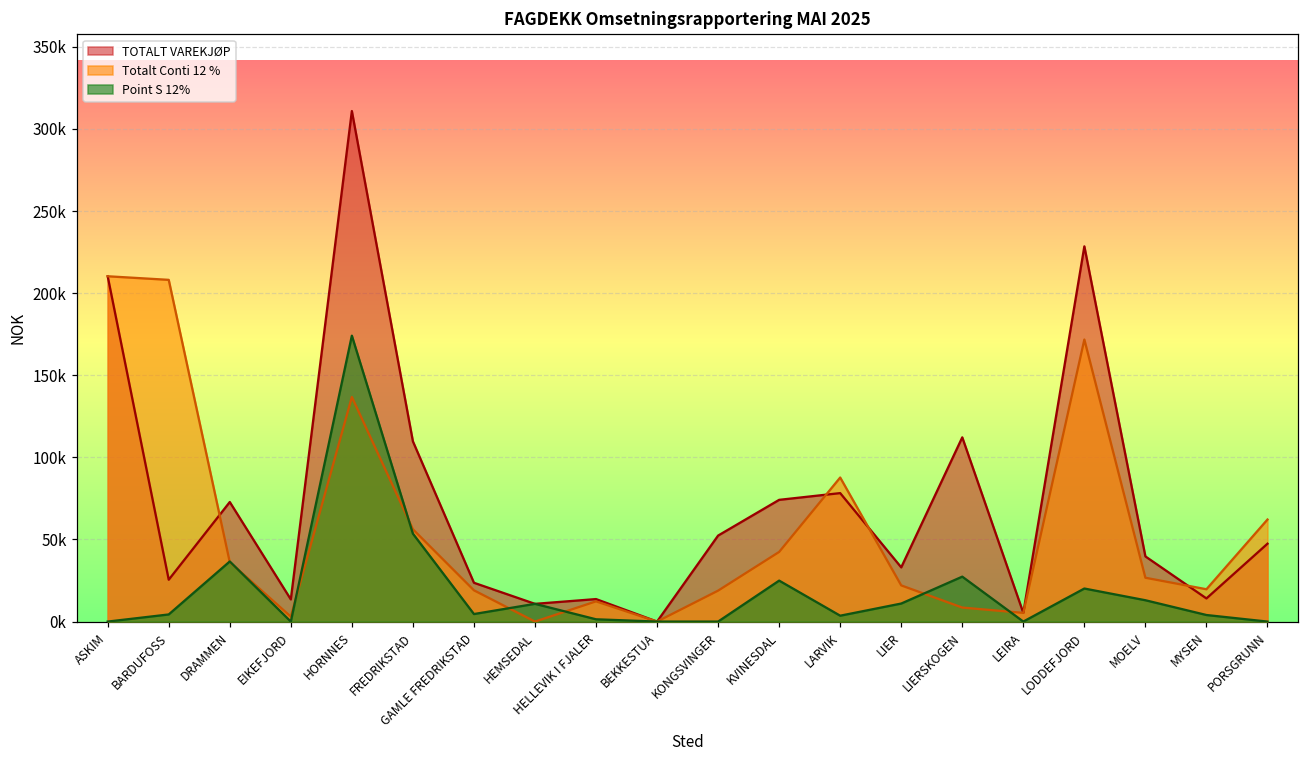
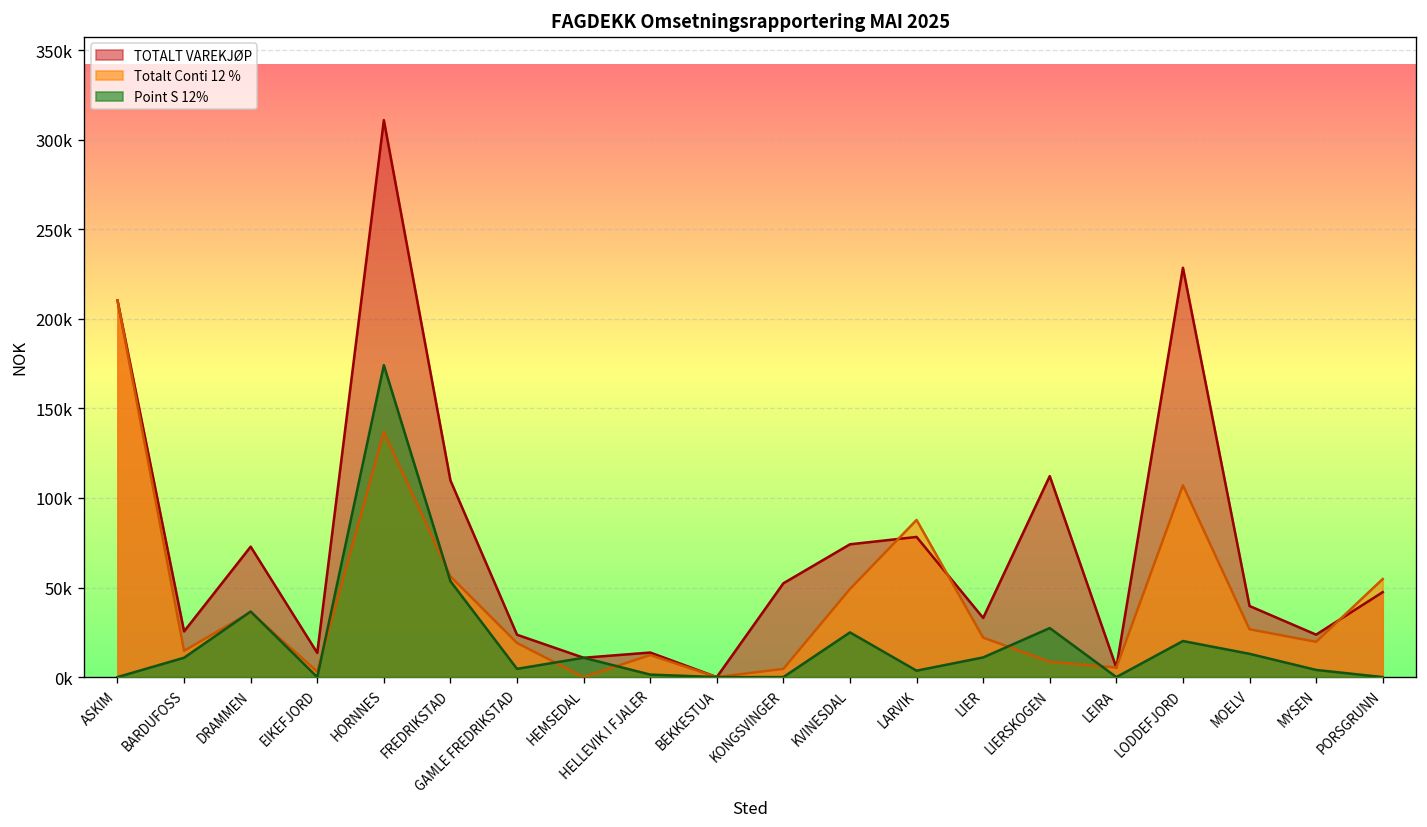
Totalt Conti 12 %, BARDUFOSS: 208000 -> 15000
Point S 12%, BARDUFOSS: 4000 -> 11000
Totalt Conti 12 %, KONGSVINGER: 19000 -> 5000
Totalt Conti 12 %, KVINESDAL: 42000 -> 49000
Totalt Conti 12 %, LODDEFJORD: 172000 -> 107000
TOTALT VAREKJØP, MYSEN: 14000 -> 24000
Totalt Conti 12 %, PORSGRUNN: 62000 -> 55000
